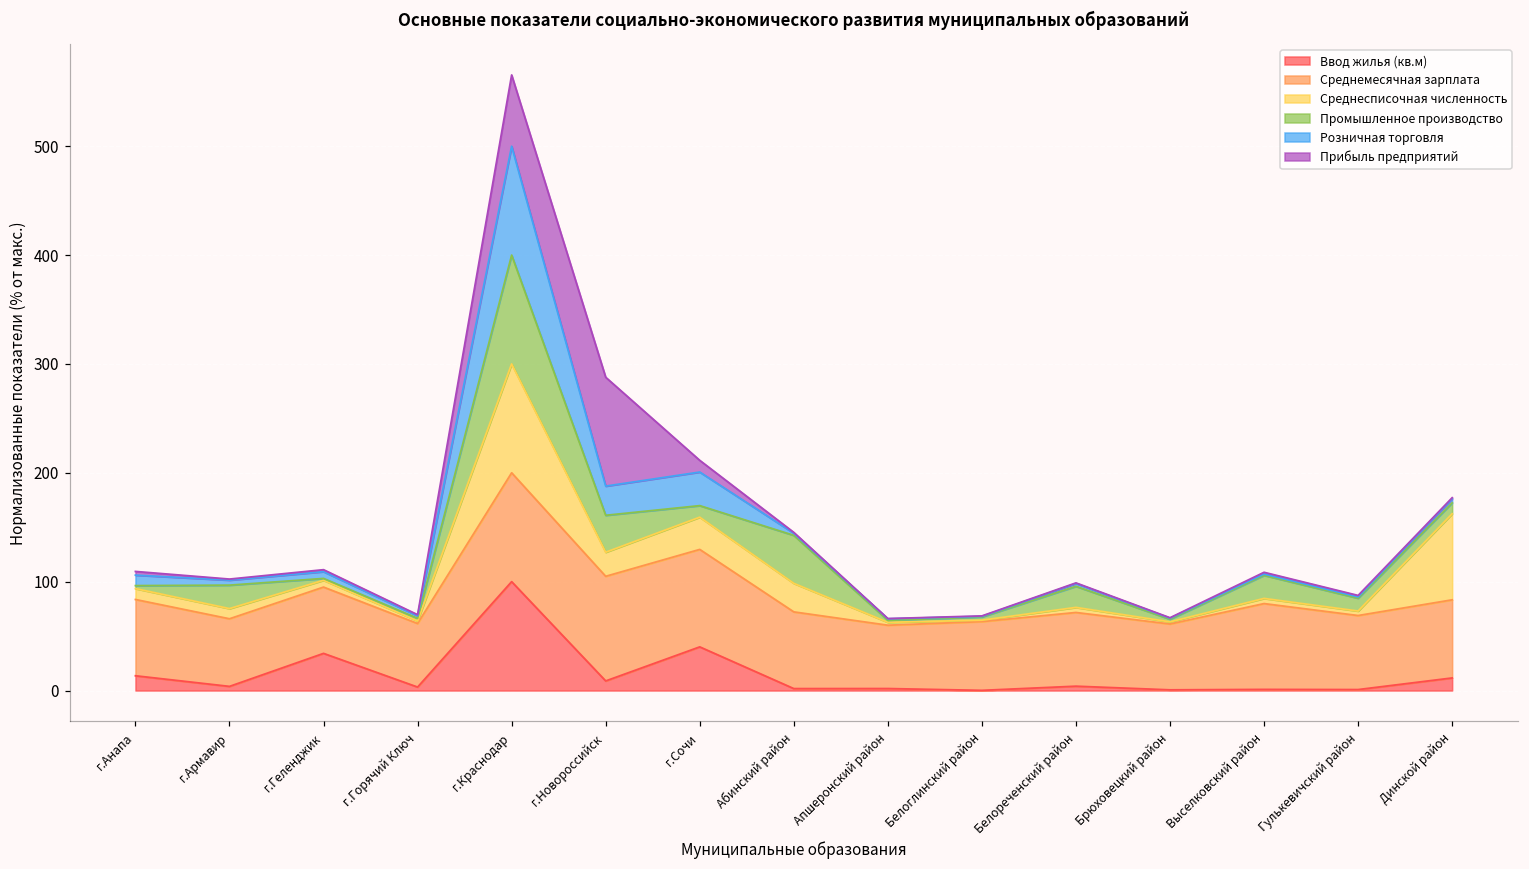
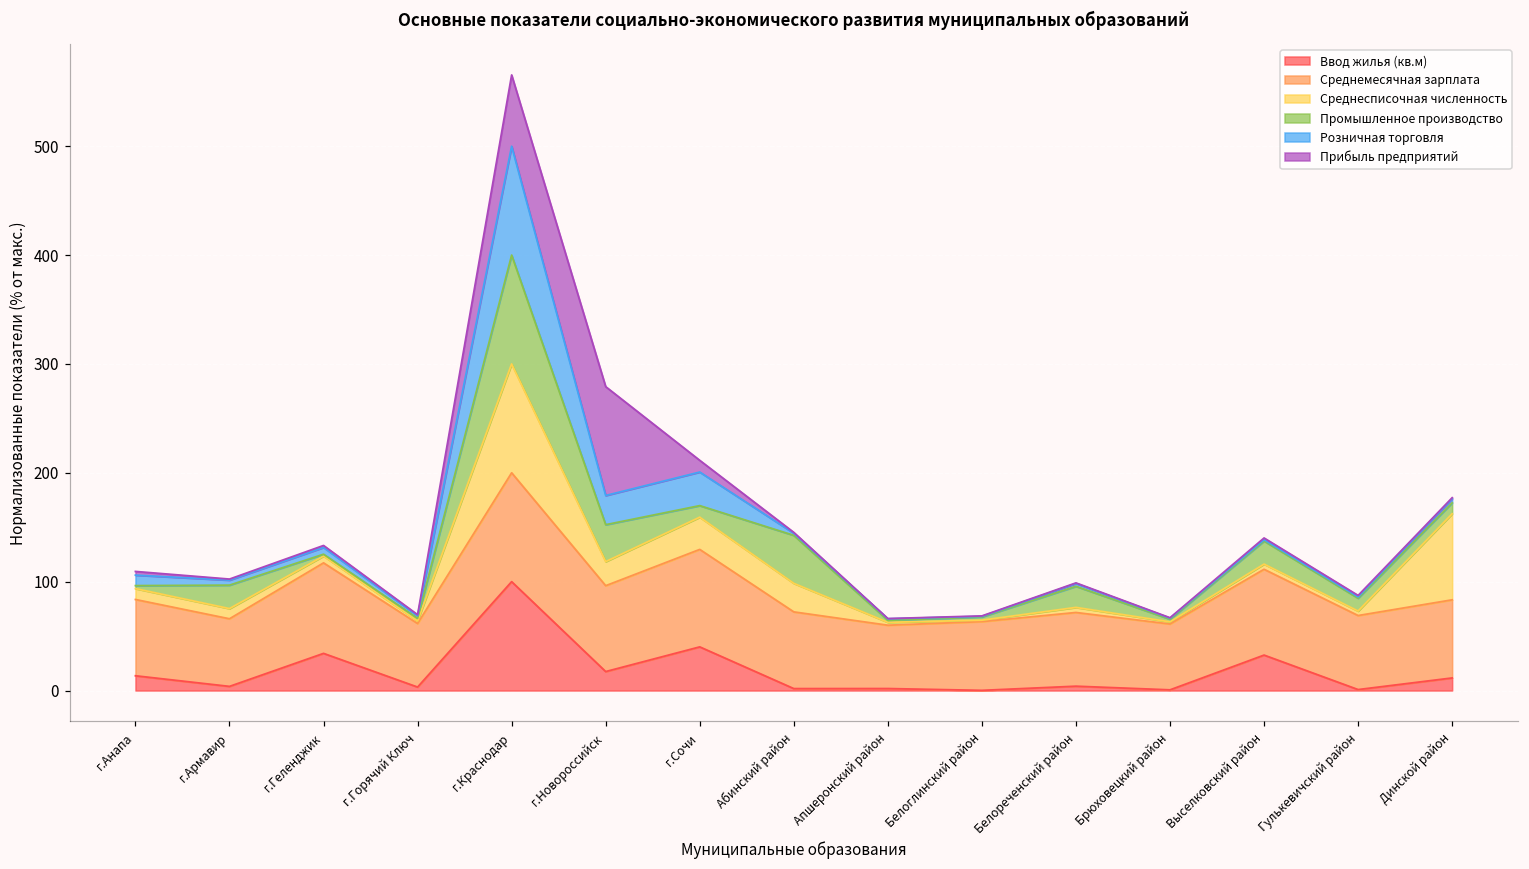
Среднемесячная зарплата, г.Геленджик: 60 -> 80
Ввод жилья (кв.м), г.Новороссийск: 10 -> 20
Среднемесячная зарплата, г.Новороссийск: 100 -> 80
Ввод жилья (кв.м), Выселковский район: 0 -> 30
